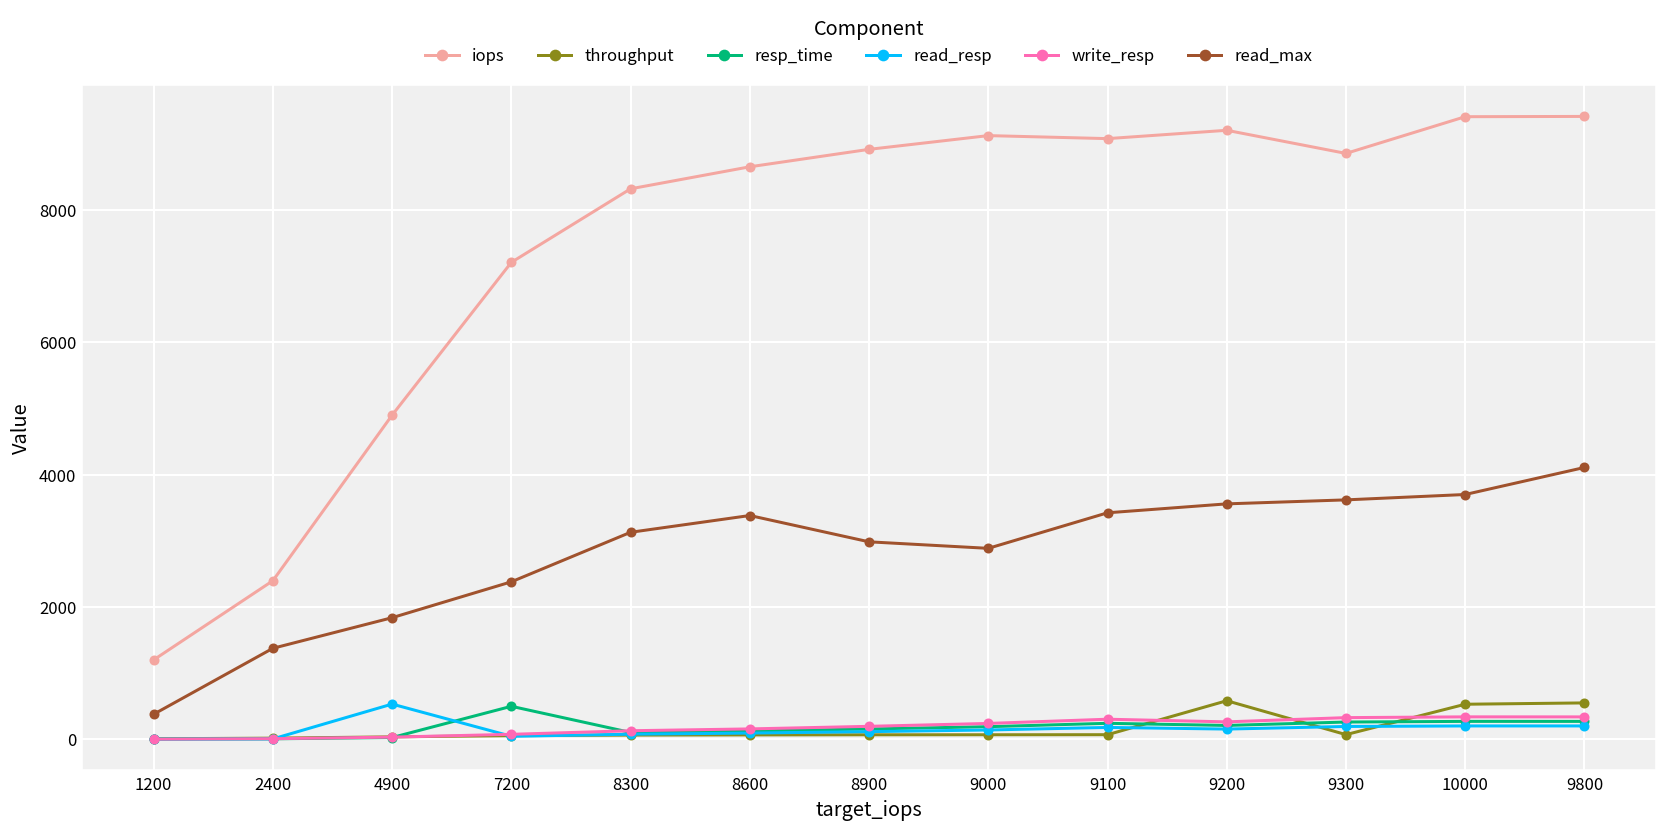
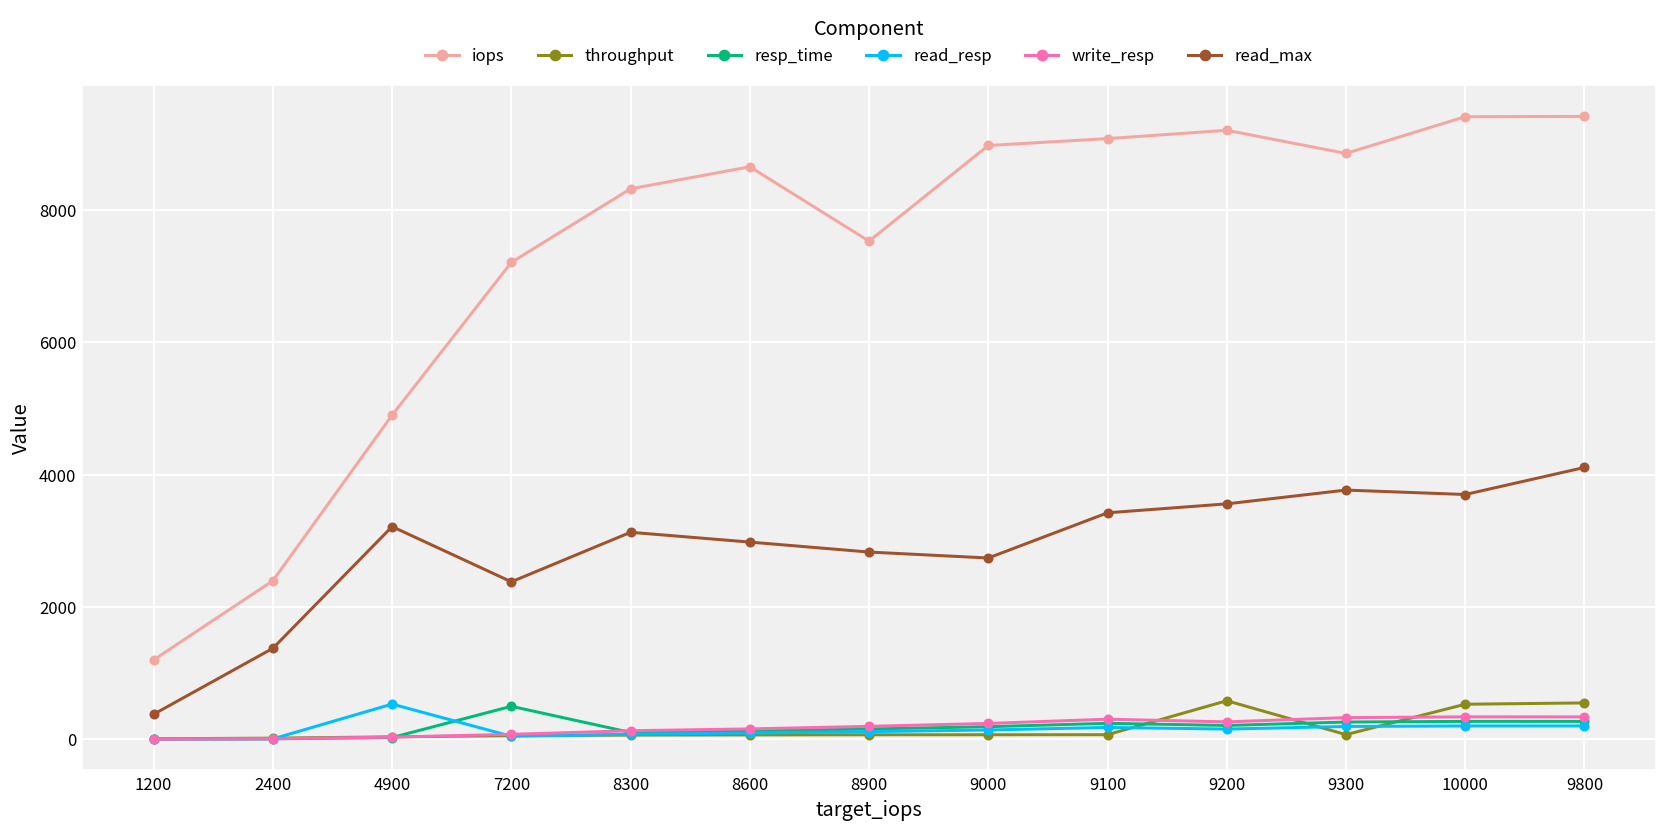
read_max, 4900: 1800 -> 3200
read_max, 8600: 3400 -> 3000
iops, 8900: 8900 -> 7500
read_max, 8900: 3000 -> 2800
iops, 9000: 9100 -> 9000
read_max, 9000: 2900 -> 2700
read_max, 9300: 3600 -> 3800
